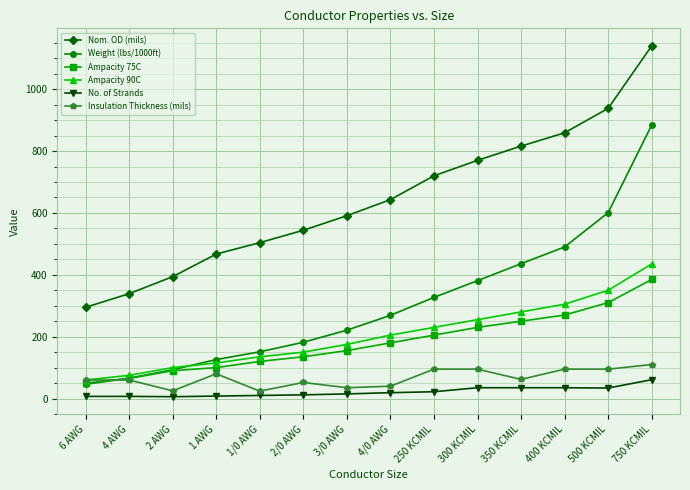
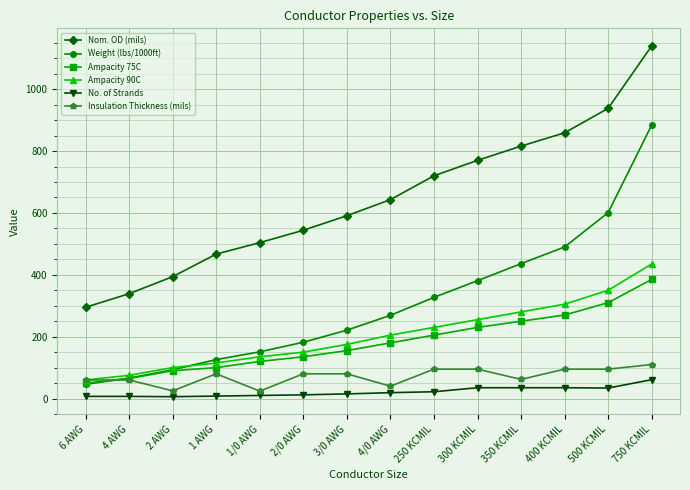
Insulation Thickness (mils), 2/0 AWG: 50 -> 80
Insulation Thickness (mils), 3/0 AWG: 40 -> 80
